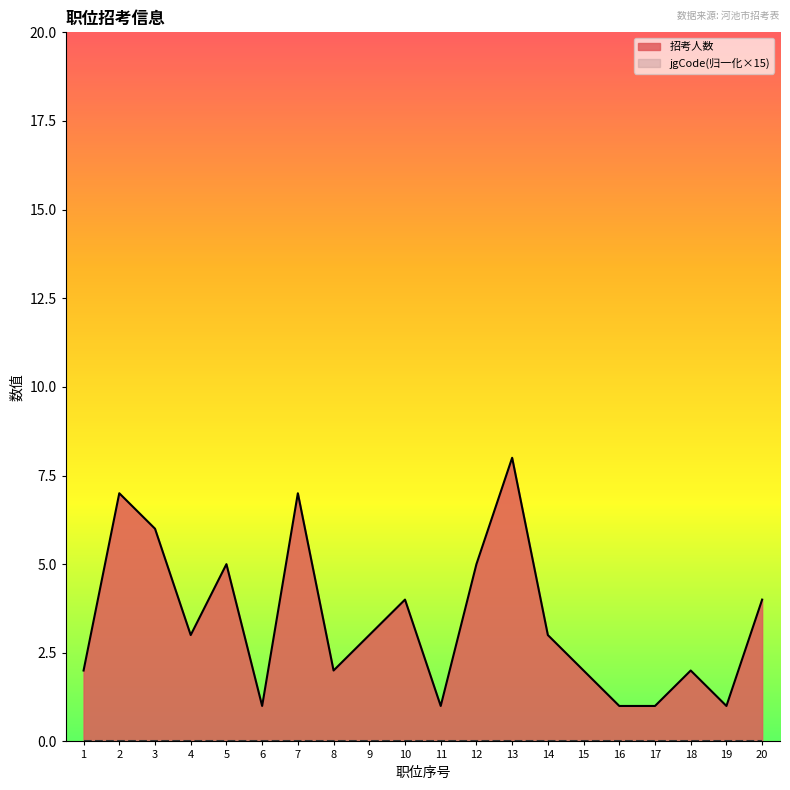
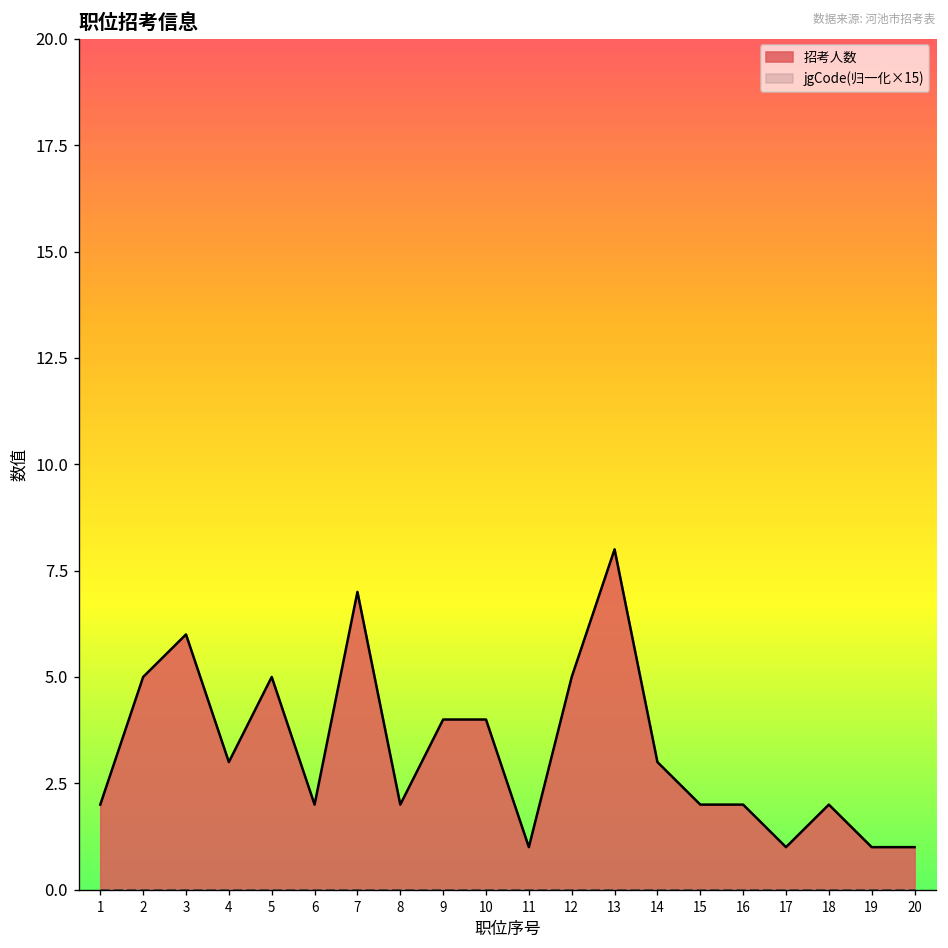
招考人数, 2: 7 -> 5
招考人数, 6: 1 -> 2
招考人数, 9: 3 -> 4
招考人数, 16: 1 -> 2
招考人数, 20: 4 -> 1
